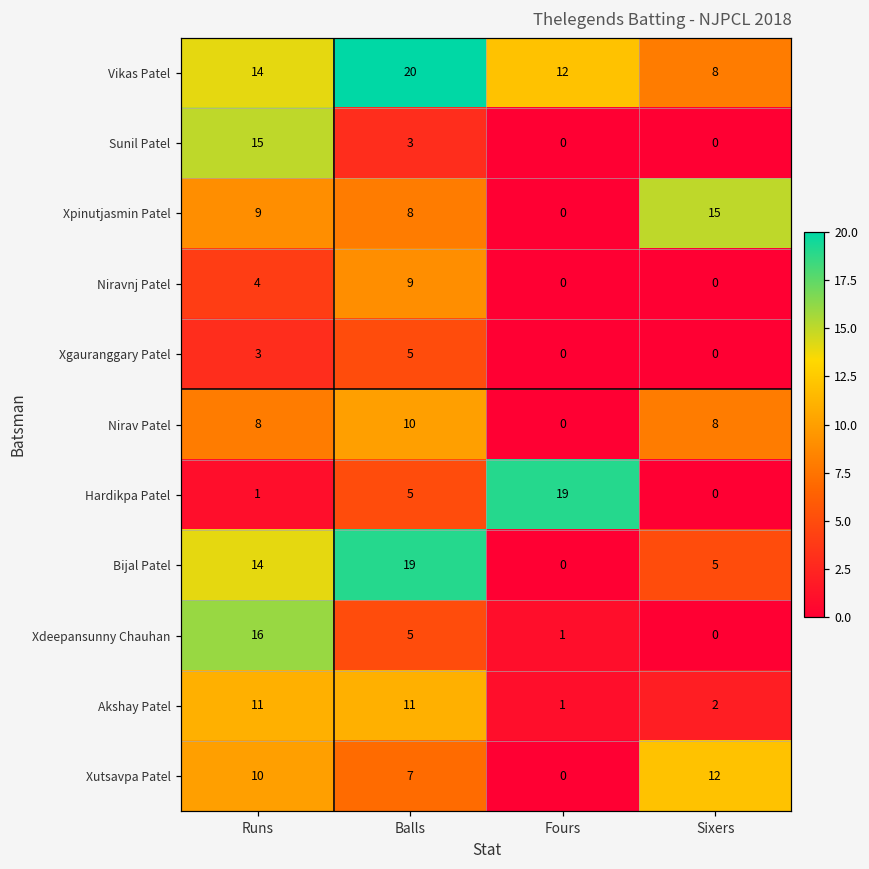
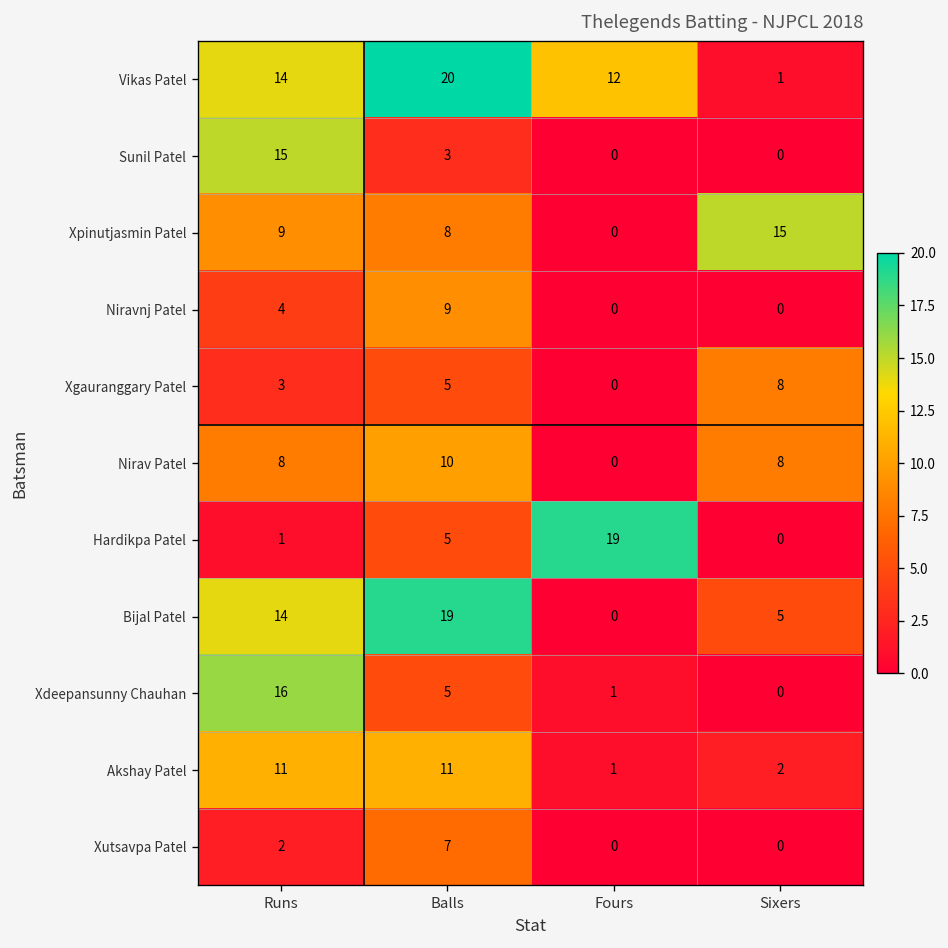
Vikas Patel, Sixers: 8 -> 1
Xgauranggary Patel, Sixers: 0 -> 8
Xutsavpa Patel, Runs: 10 -> 2
Xutsavpa Patel, Sixers: 12 -> 0
